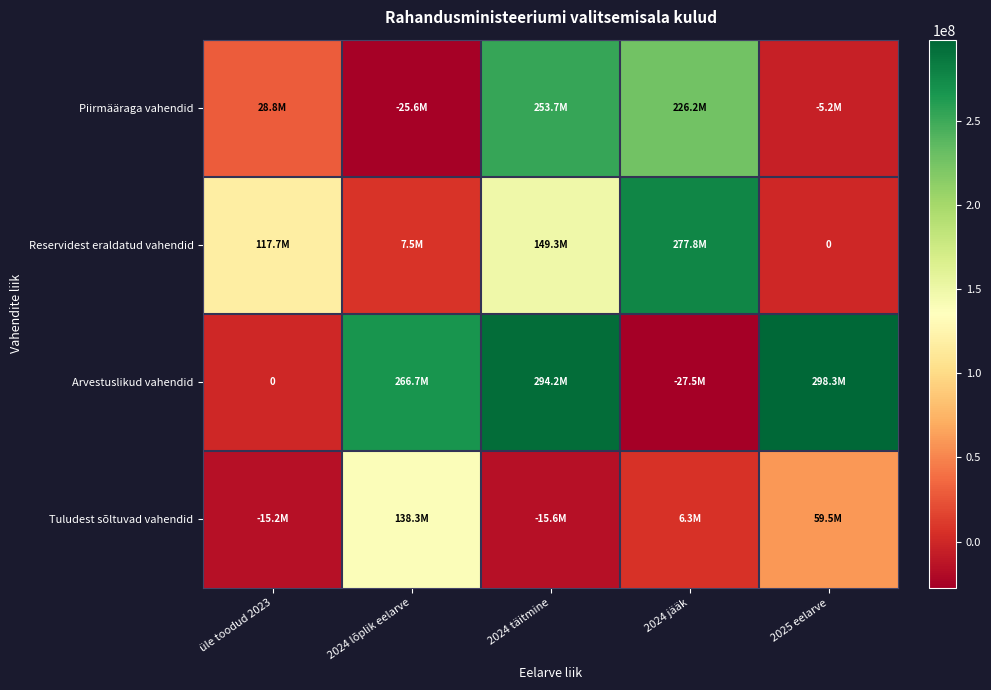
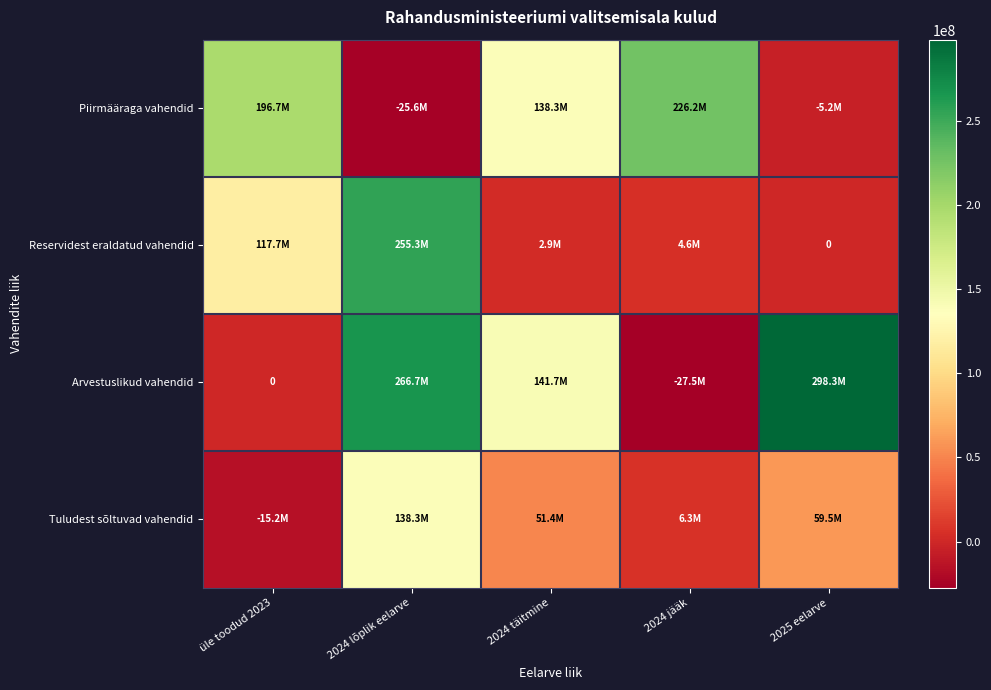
Piirmääraga vahendid, üle toodud 2023: 28.8M -> 196.7M
Piirmääraga vahendid, 2024 täitmine: 253.7M -> 138.3M
Reservidest eraldatud vahendid, 2024 lõplik eelarve: 7.5M -> 255.3M
Reservidest eraldatud vahendid, 2024 täitmine: 149.3M -> 2.9M
Reservidest eraldatud vahendid, 2024 jääk: 277.8M -> 4.6M
Arvestuslikud vahendid, 2024 täitmine: 294.2M -> 141.7M
Tuludest sõltuvad vahendid, 2024 täitmine: -15.6M -> 51.4M
